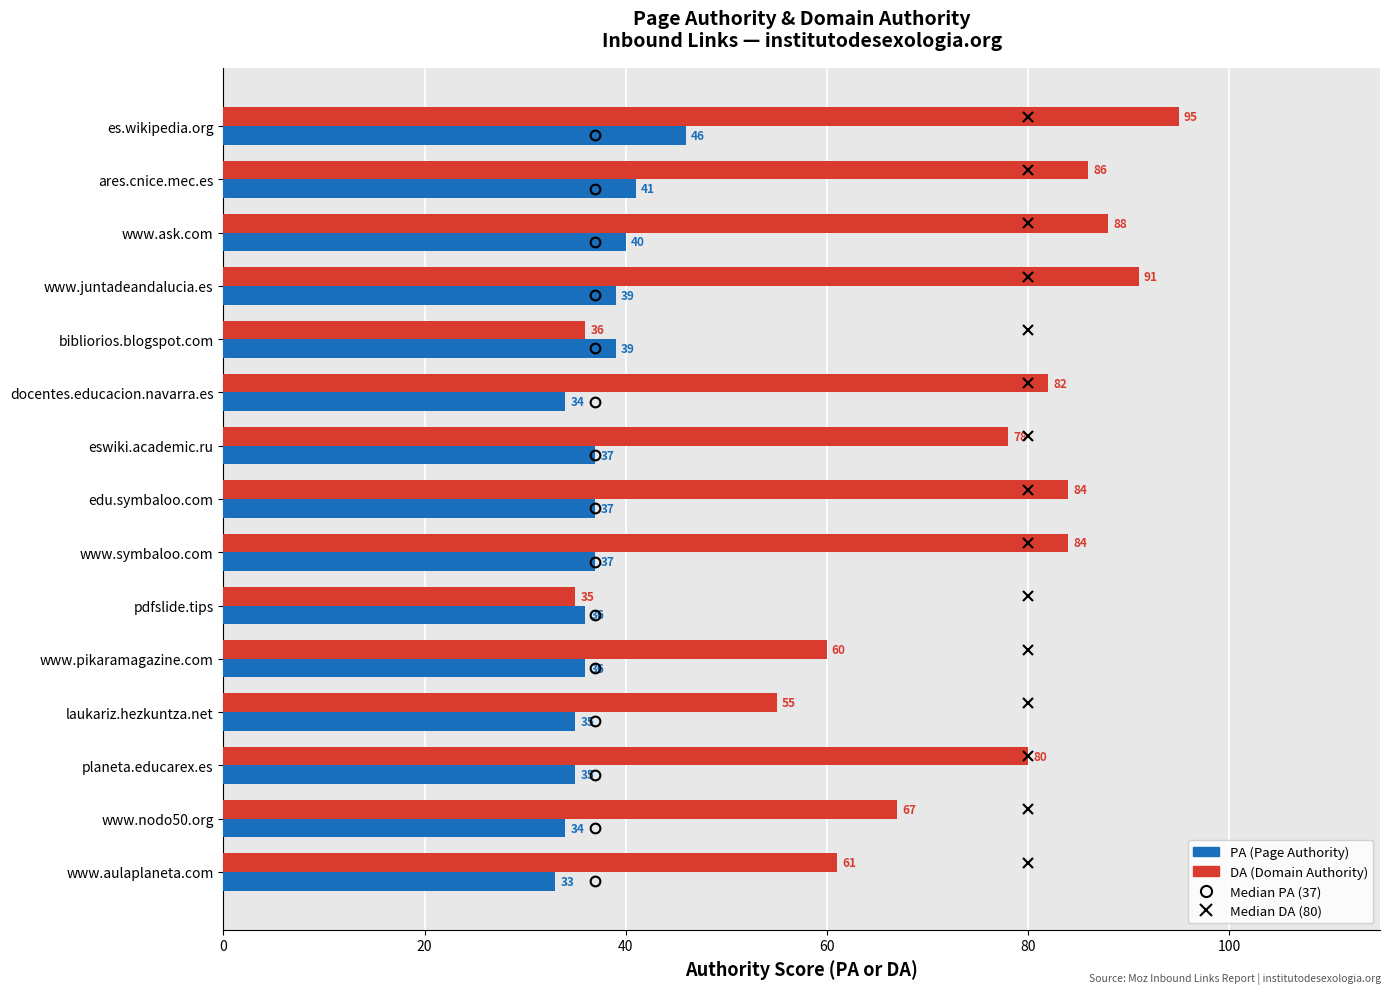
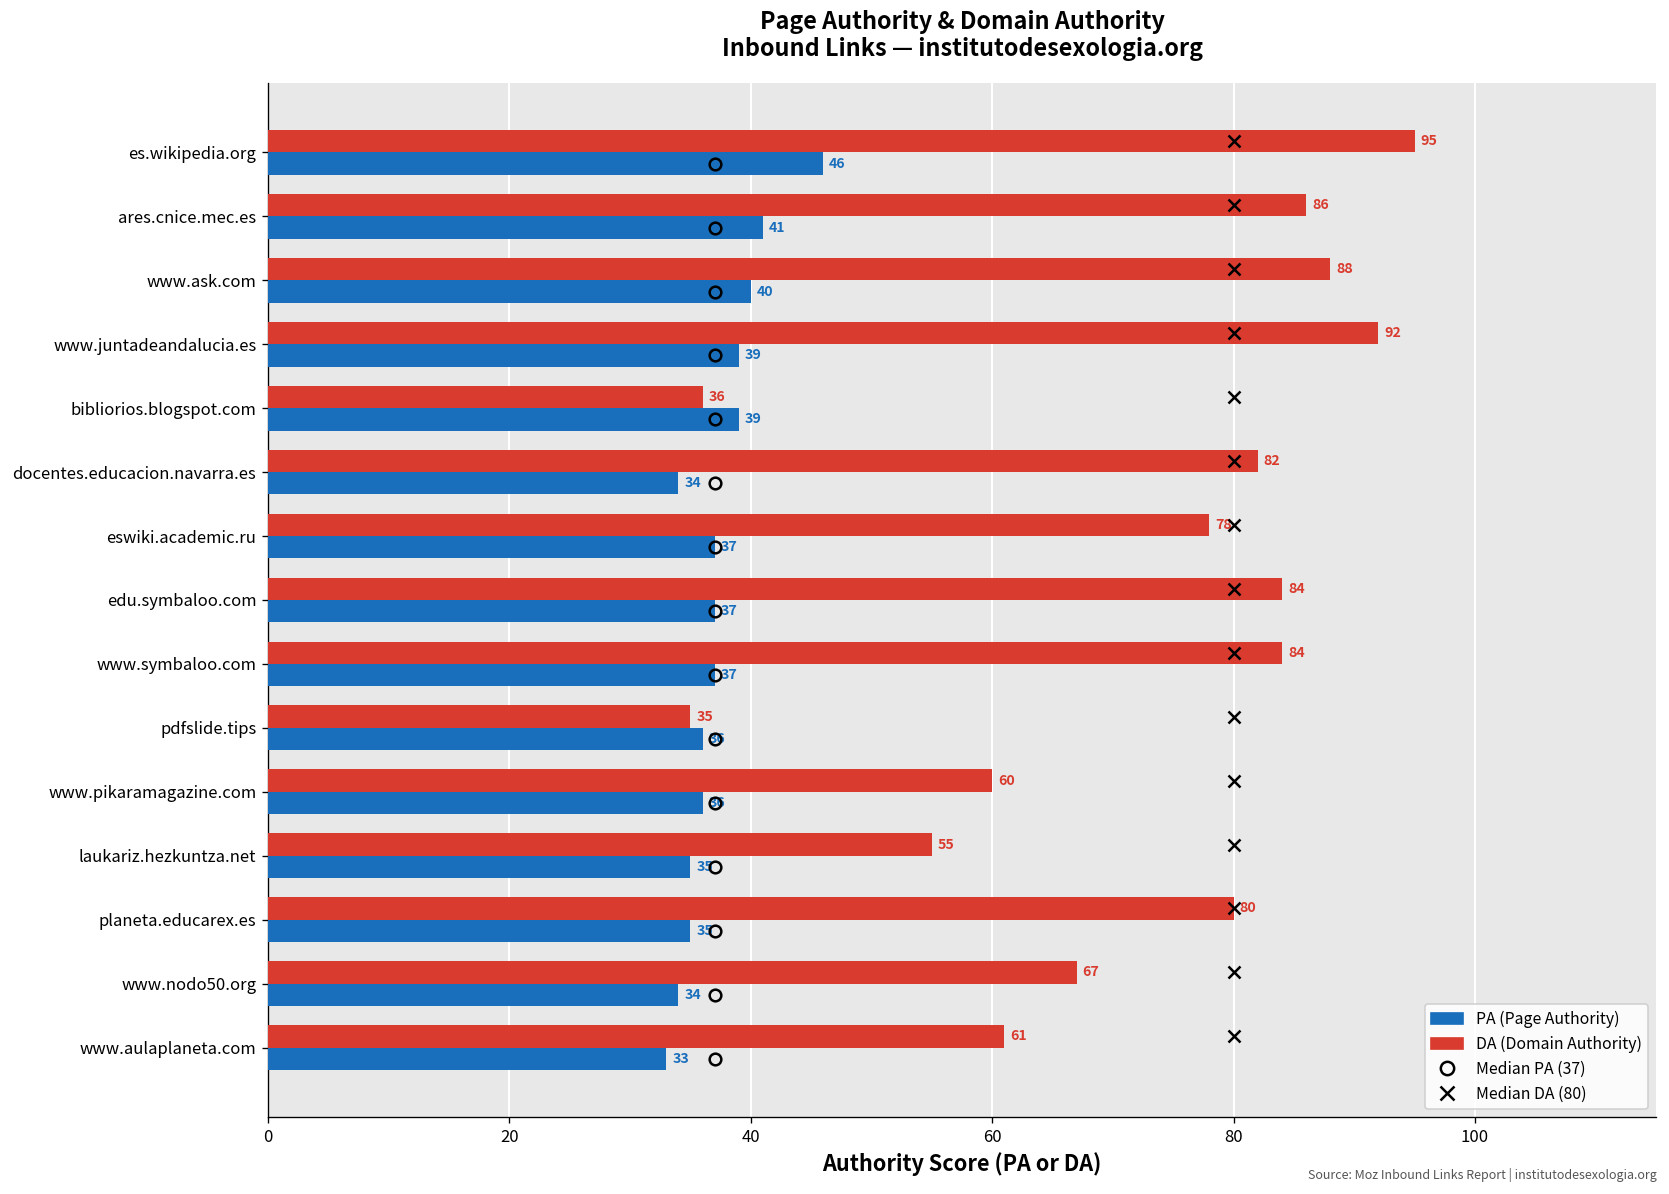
DA (Domain Authority), www.juntadeandalucia.es: 91 -> 92
